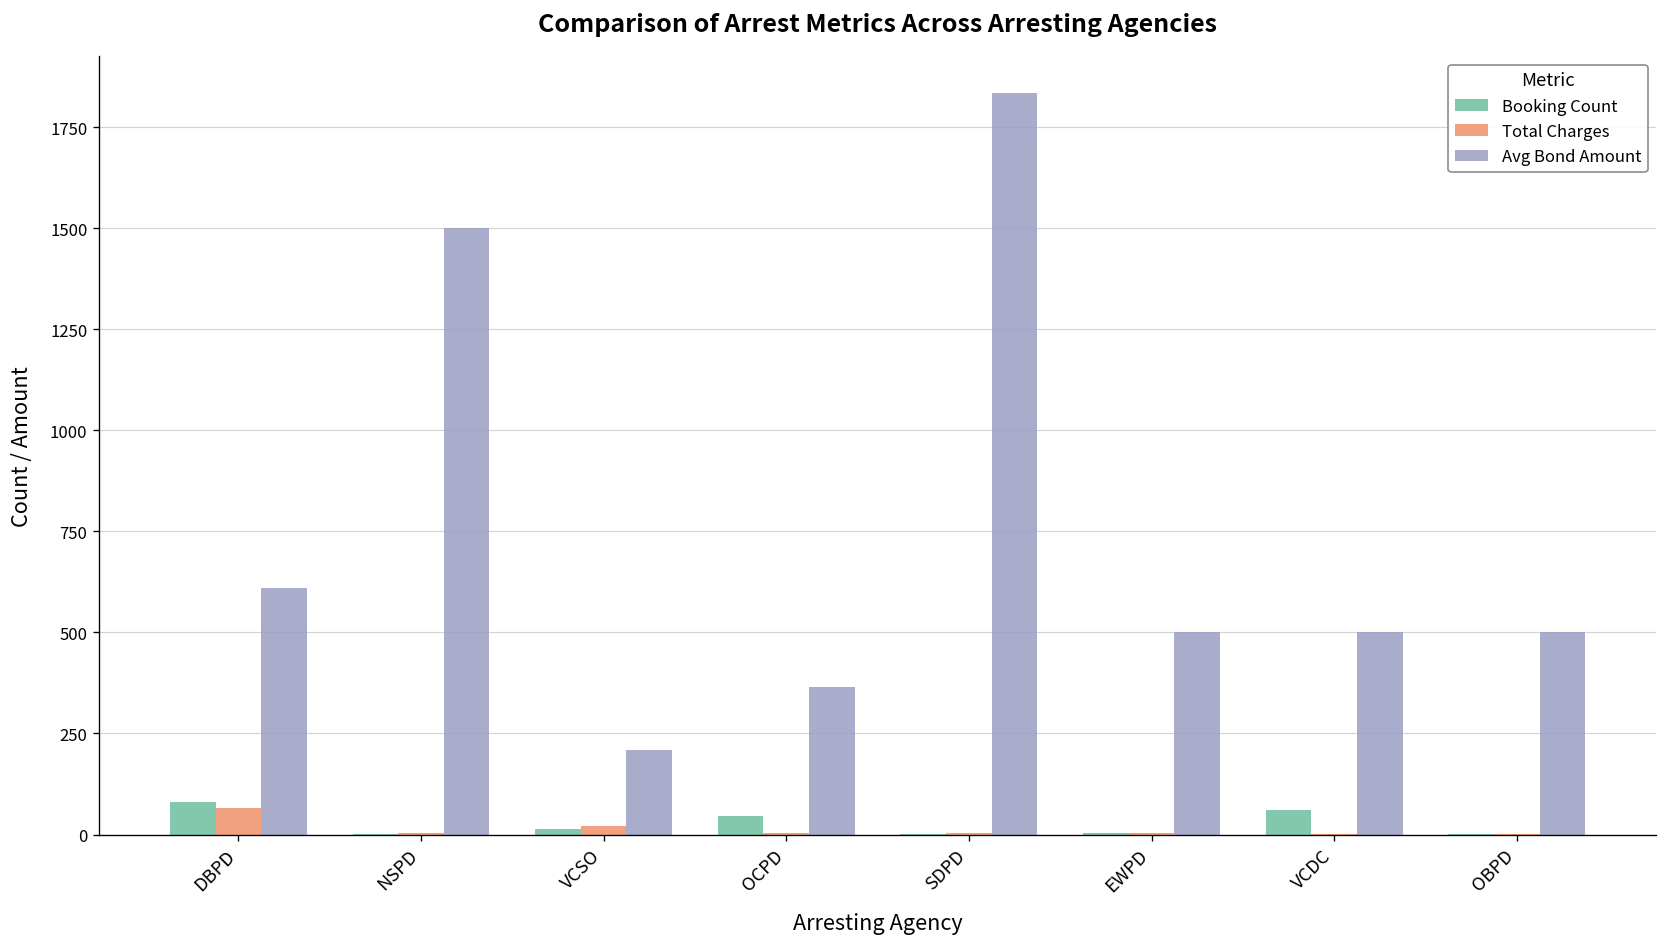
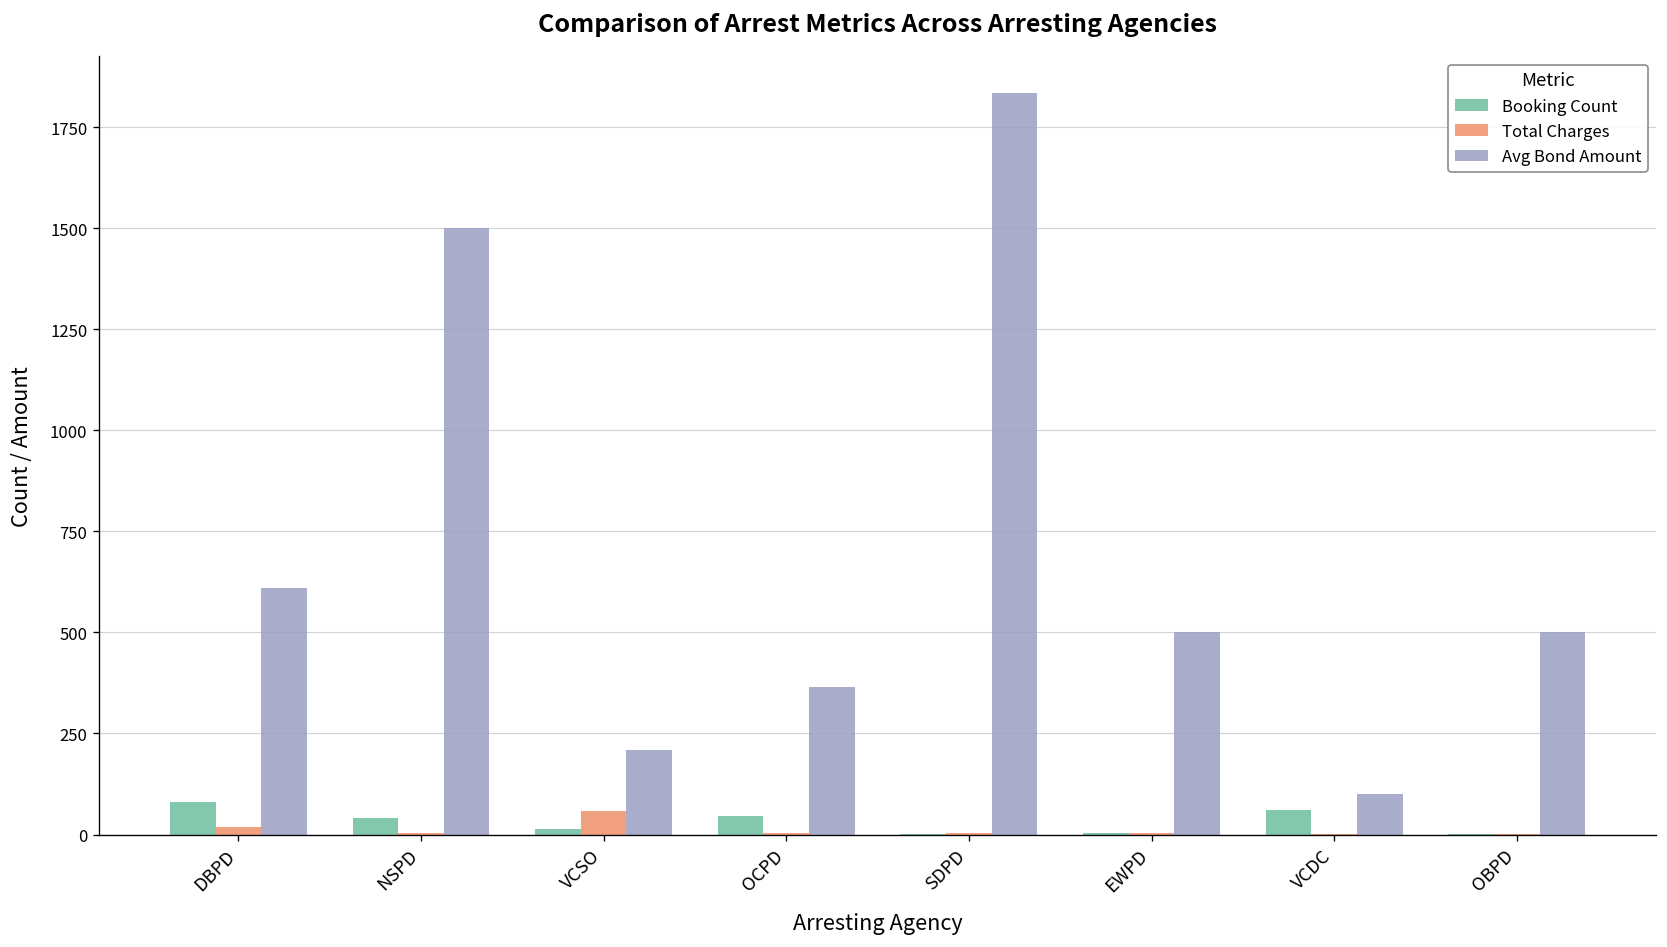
Total Charges, DBPD: 70 -> 20
Booking Count, NSPD: 0 -> 40
Total Charges, VCSO: 20 -> 60
Avg Bond Amount, VCDC: 500 -> 100
